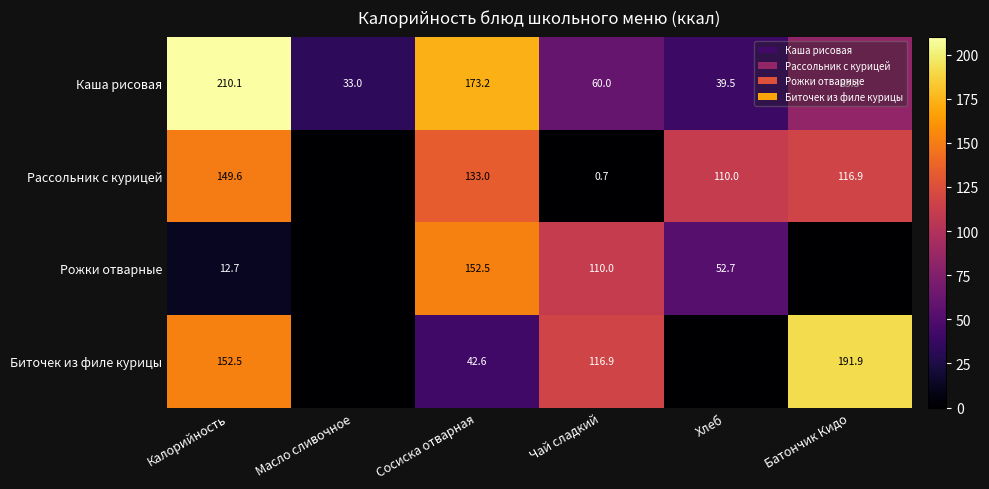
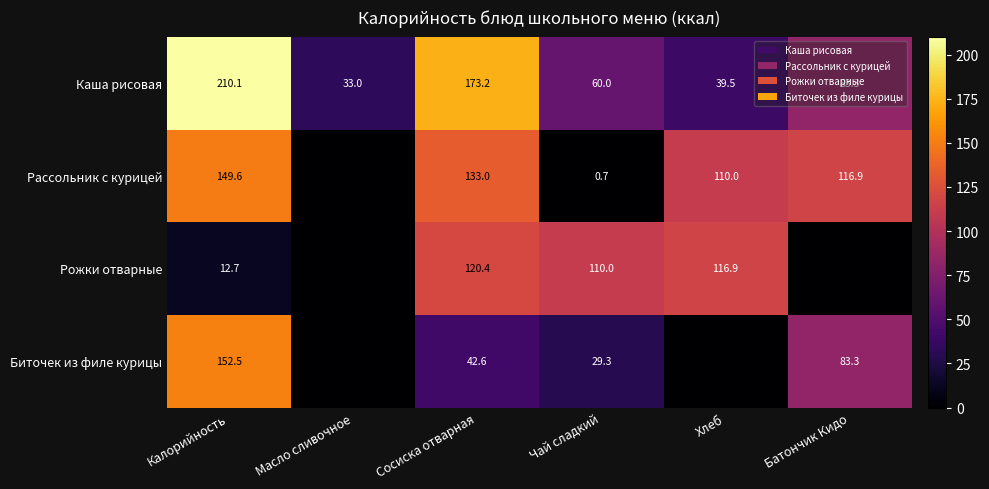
Рожки отварные, Сосиска отварная: 152.5 -> 120.4
Рожки отварные, Хлеб: 52.7 -> 116.9
Биточек из филе курицы, Чай сладкий: 116.9 -> 29.3
Биточек из филе курицы, Батончик Кидо: 191.9 -> 83.3
